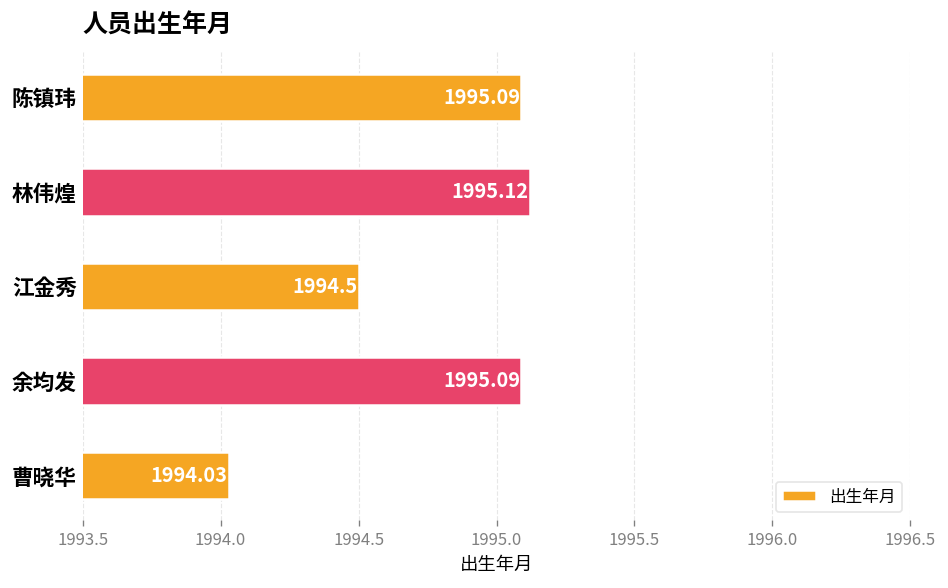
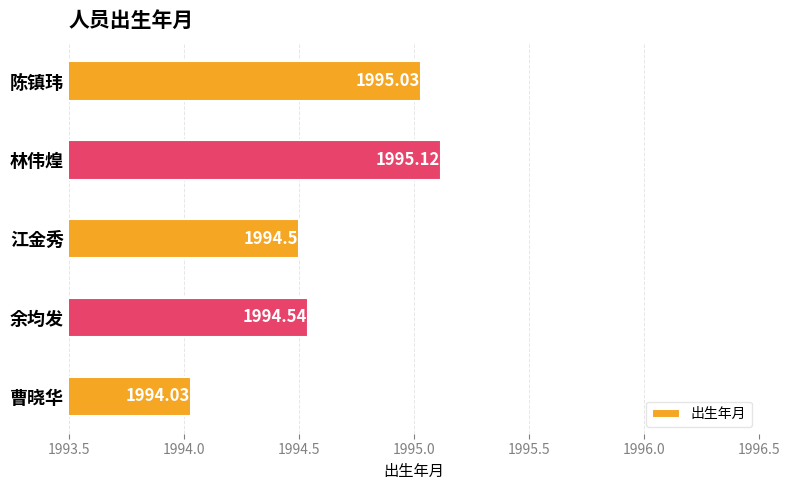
陈镇玮: 1995.09 -> 1995.03
余均发: 1995.09 -> 1994.54
